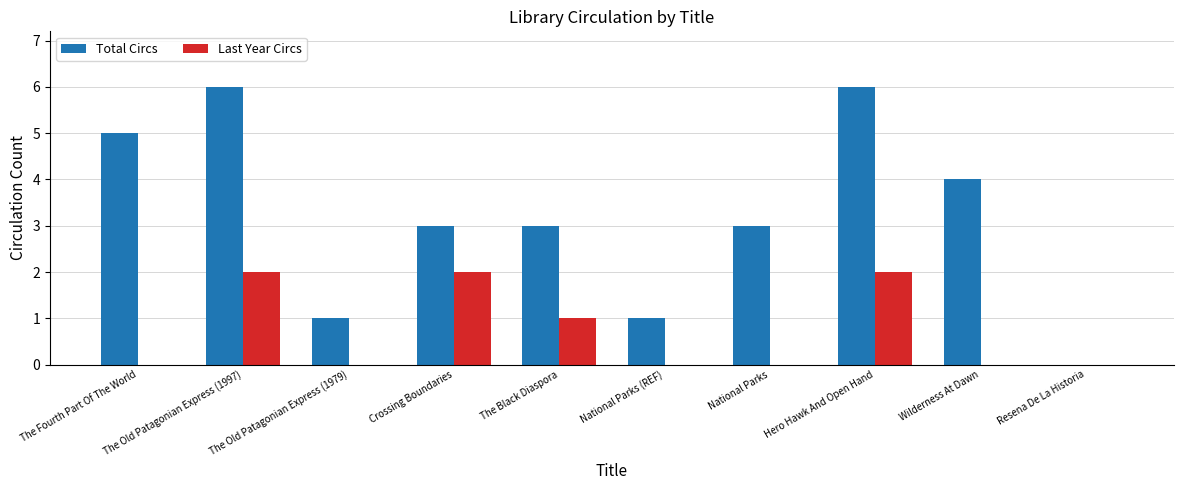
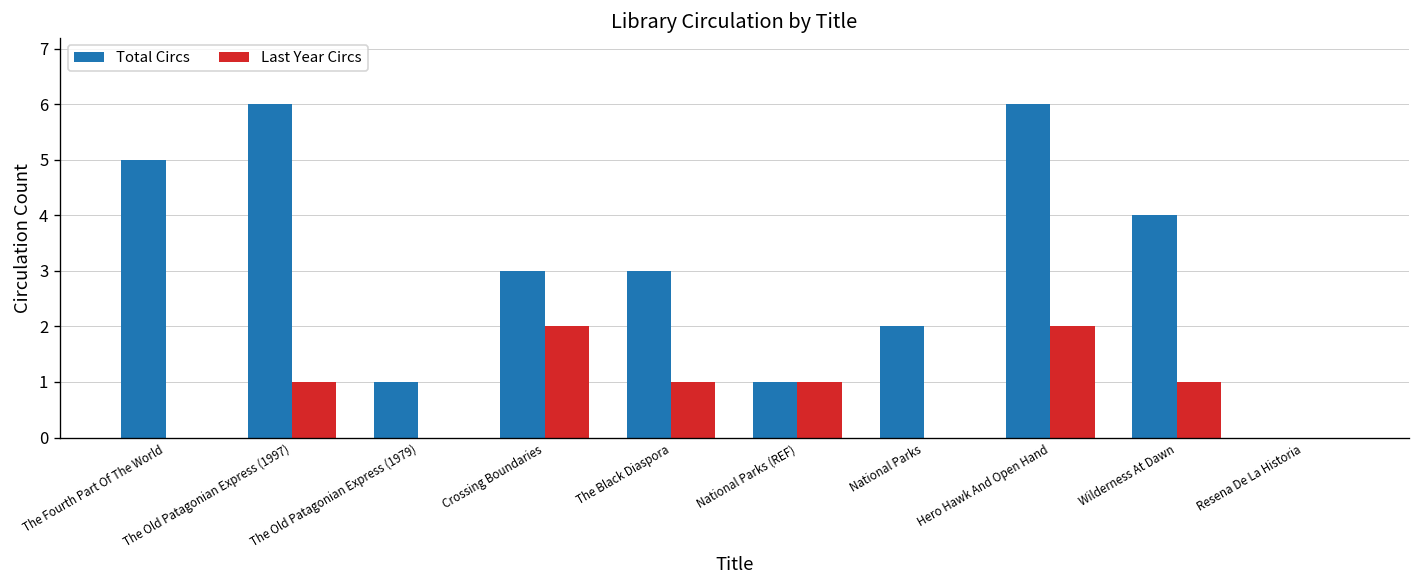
Last Year Circs, The Old Patagonian Express (1997): 2 -> 1
Last Year Circs, National Parks (REF): 0 -> 1
Total Circs, National Parks: 3 -> 2
Last Year Circs, Wilderness At Dawn: 0 -> 1
